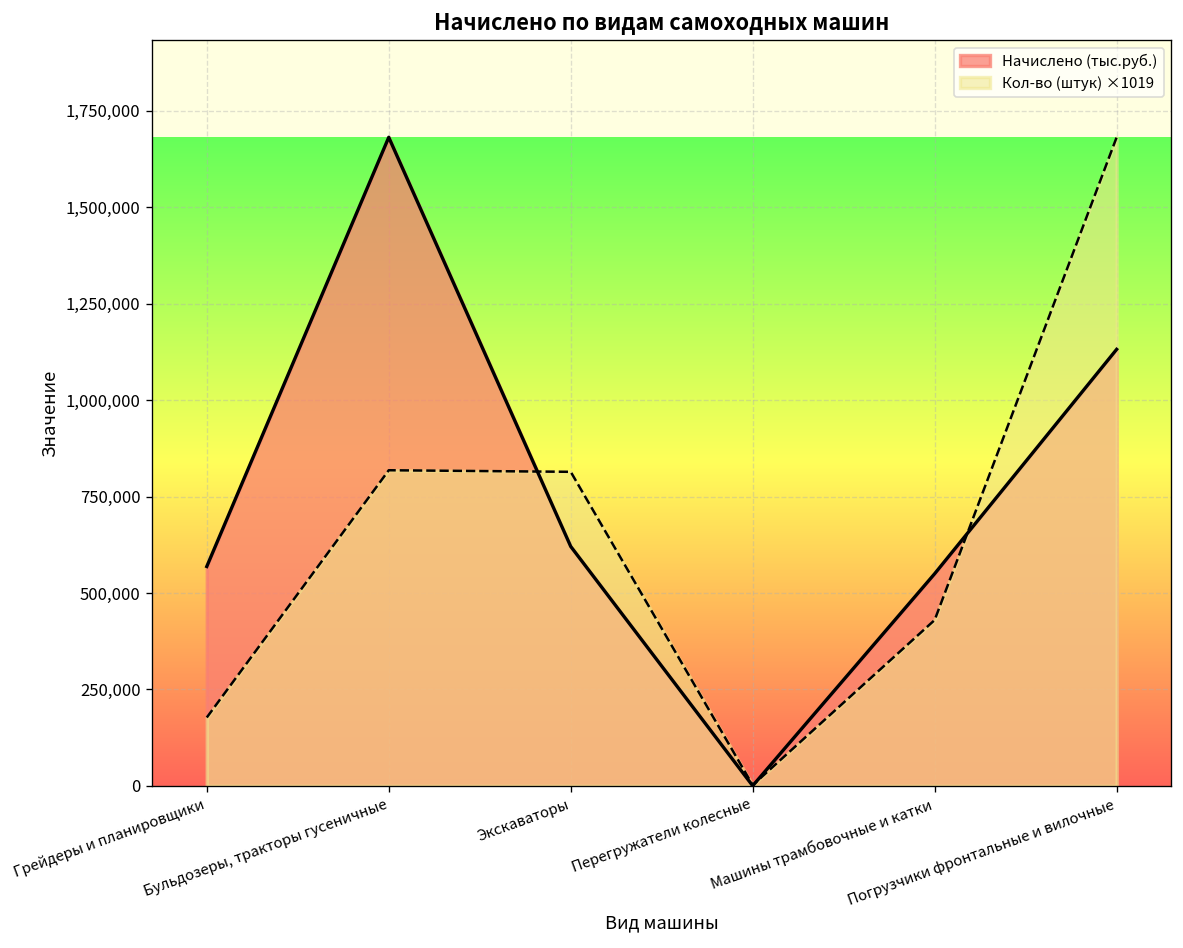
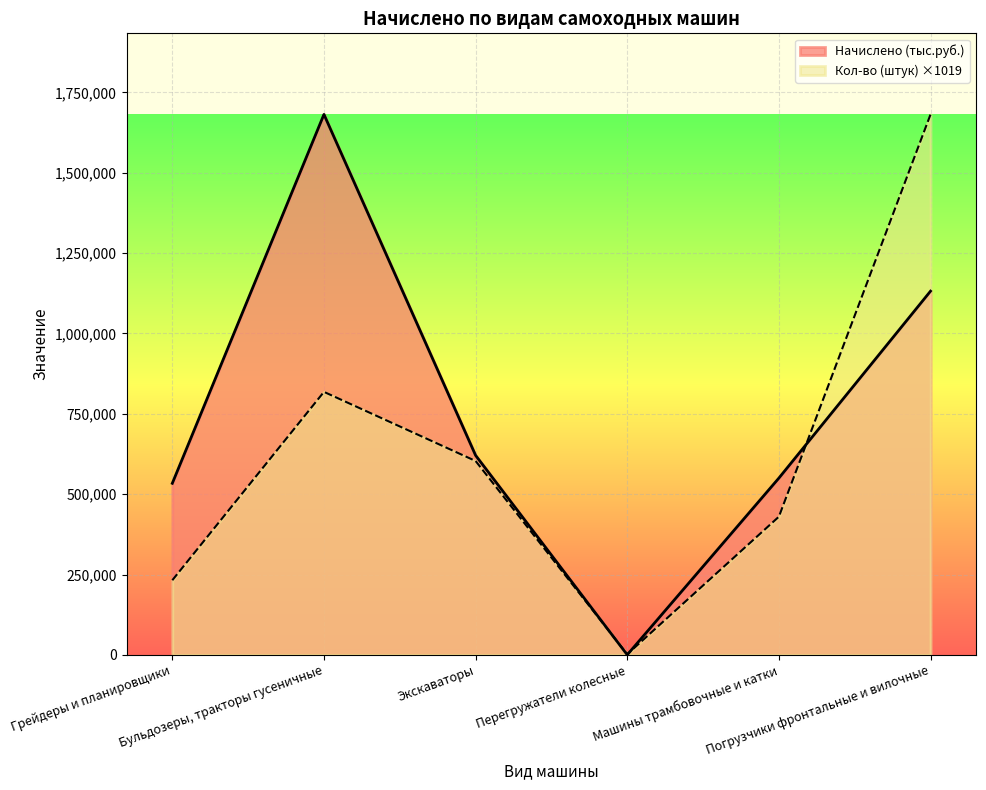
Начислено (тыс.руб.), Грейдеры и планировщики: 570,000 -> 530,000
Кол-во (штук) ×1019, Грейдеры и планировщики: 180,000 -> 230,000
Кол-во (штук) ×1019, Экскаваторы: 810,000 -> 600,000
